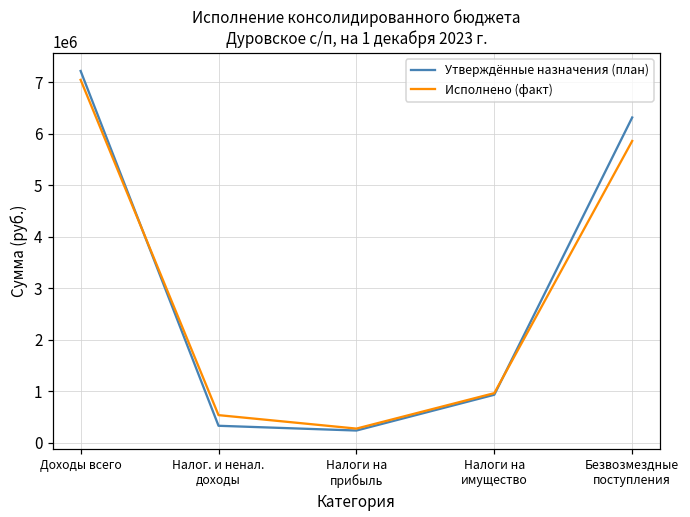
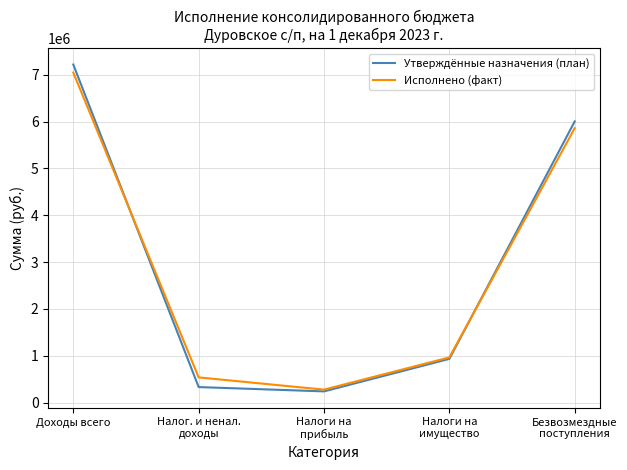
Утверждённые назначения (план), Безвозмездные поступления: 6300000 -> 6000000
